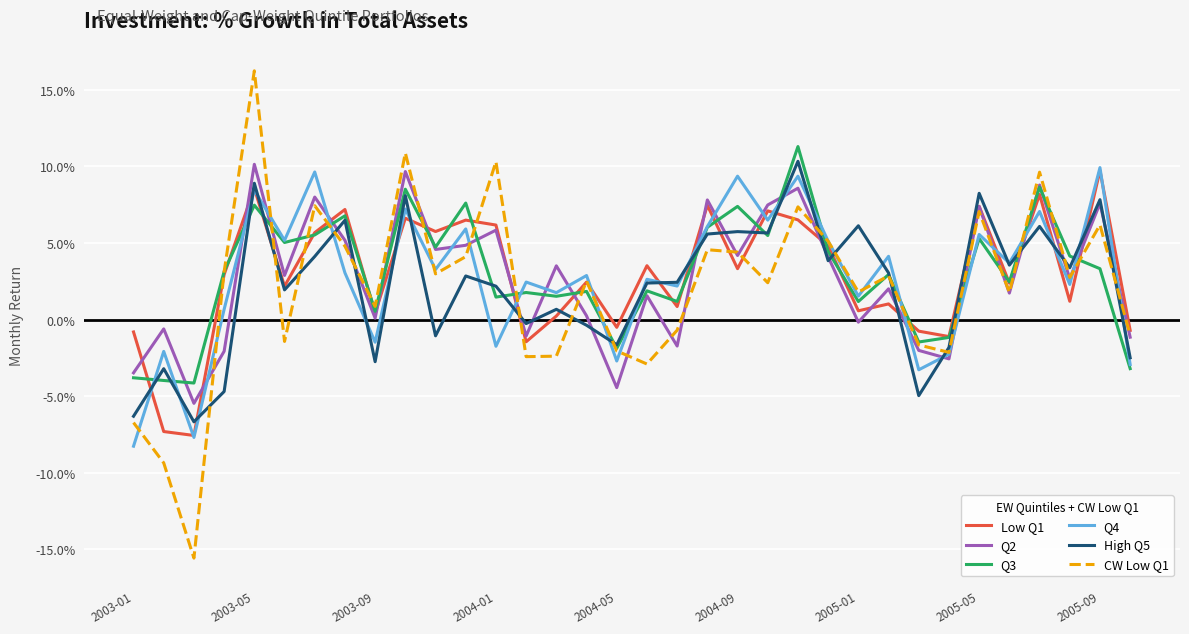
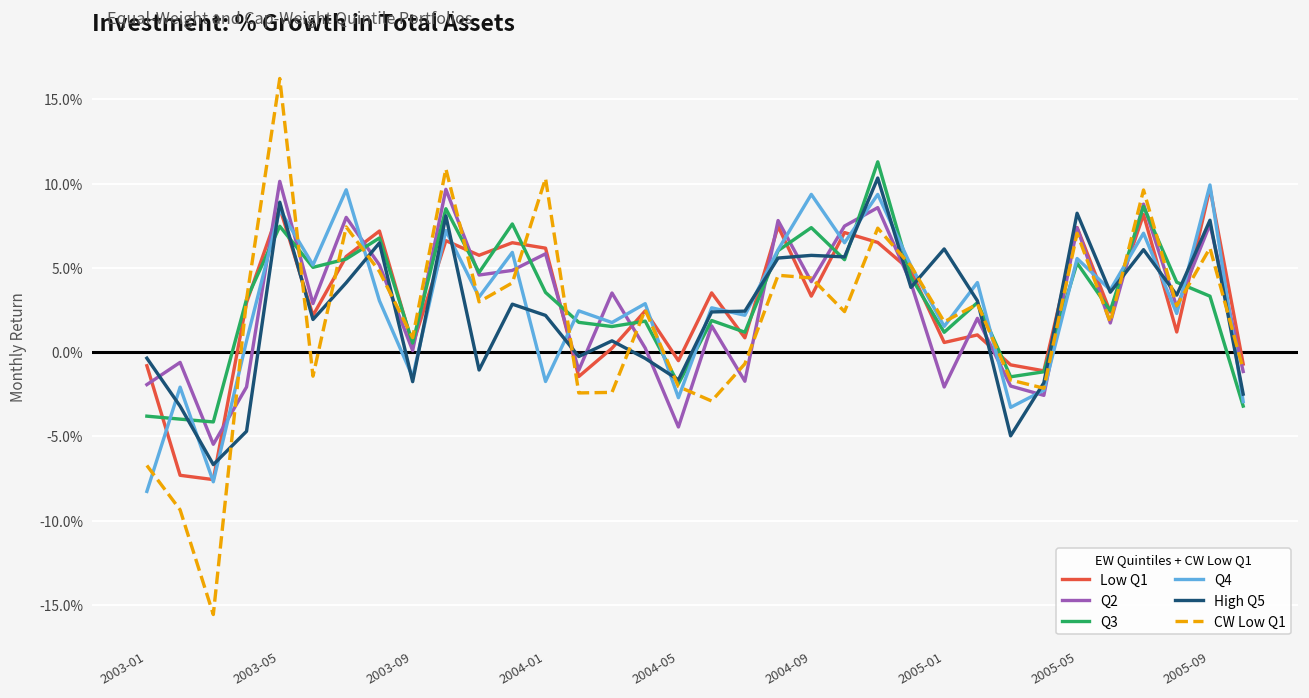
Q2, 2003-01: -3.5% -> -1.9%
High Q5, 2003-01: -6.3% -> -0.4%
High Q5, 2003-09: -2.8% -> -1.8%
Q3, 2004-01: 1.5% -> 3.5%
Q2, 2005-01: -0.2% -> -2.1%
